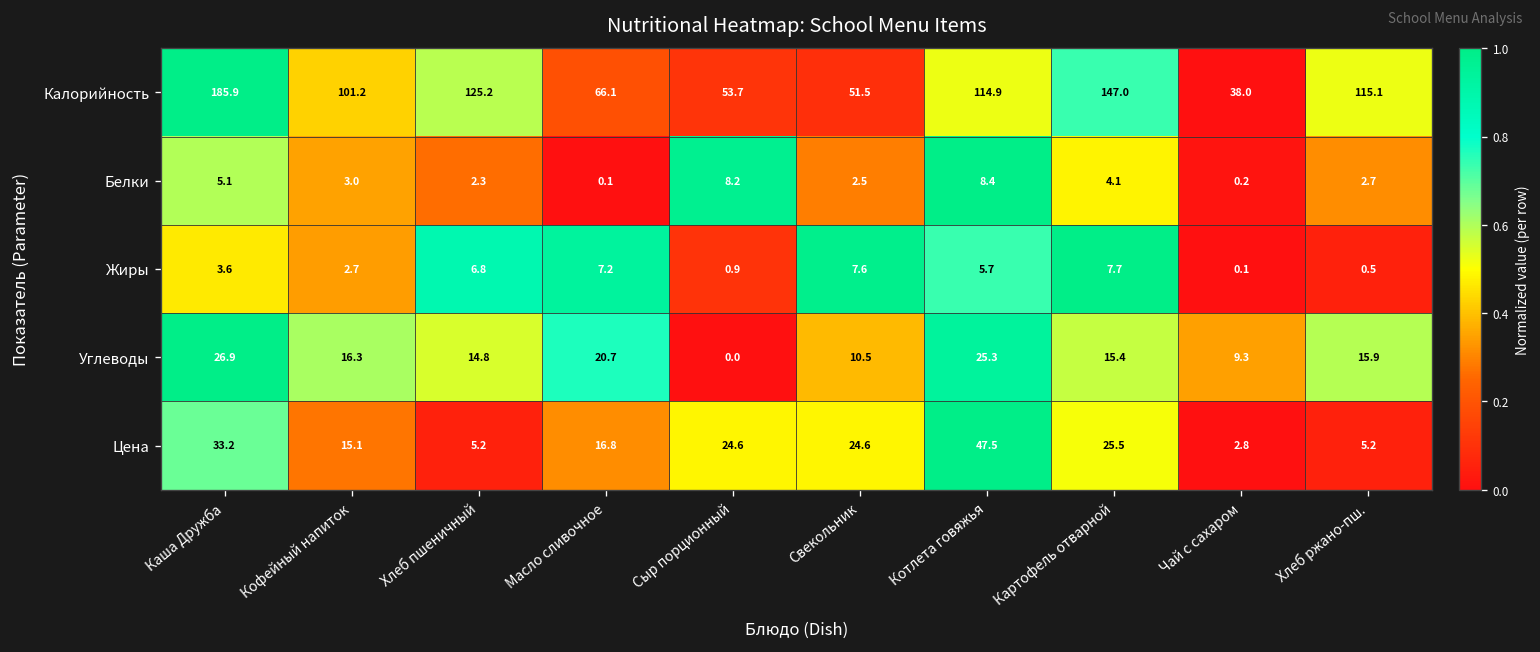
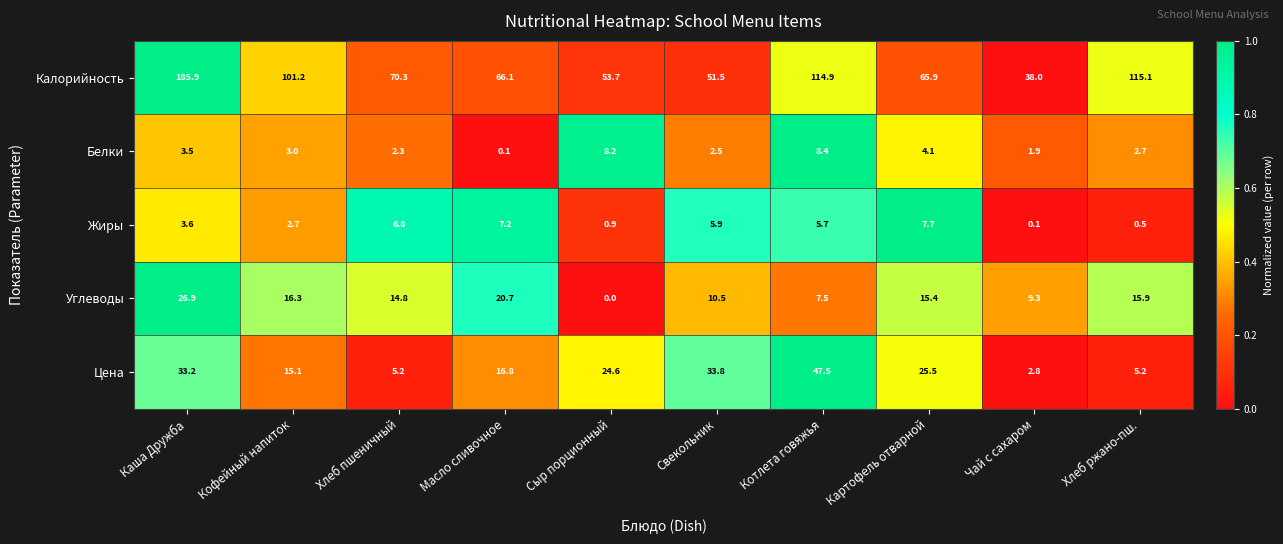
Калорийность, Хлеб пшеничный: 125.2 -> 70.3
Калорийность, Картофель отварной: 147.0 -> 65.9
Белки, Каша Дружба: 5.1 -> 3.5
Белки, Чай с сахаром: 0.2 -> 1.9
Жиры, Свекольник: 7.6 -> 5.9
Углеводы, Котлета говяжья: 25.3 -> 7.5
Цена, Свекольник: 24.6 -> 33.8
